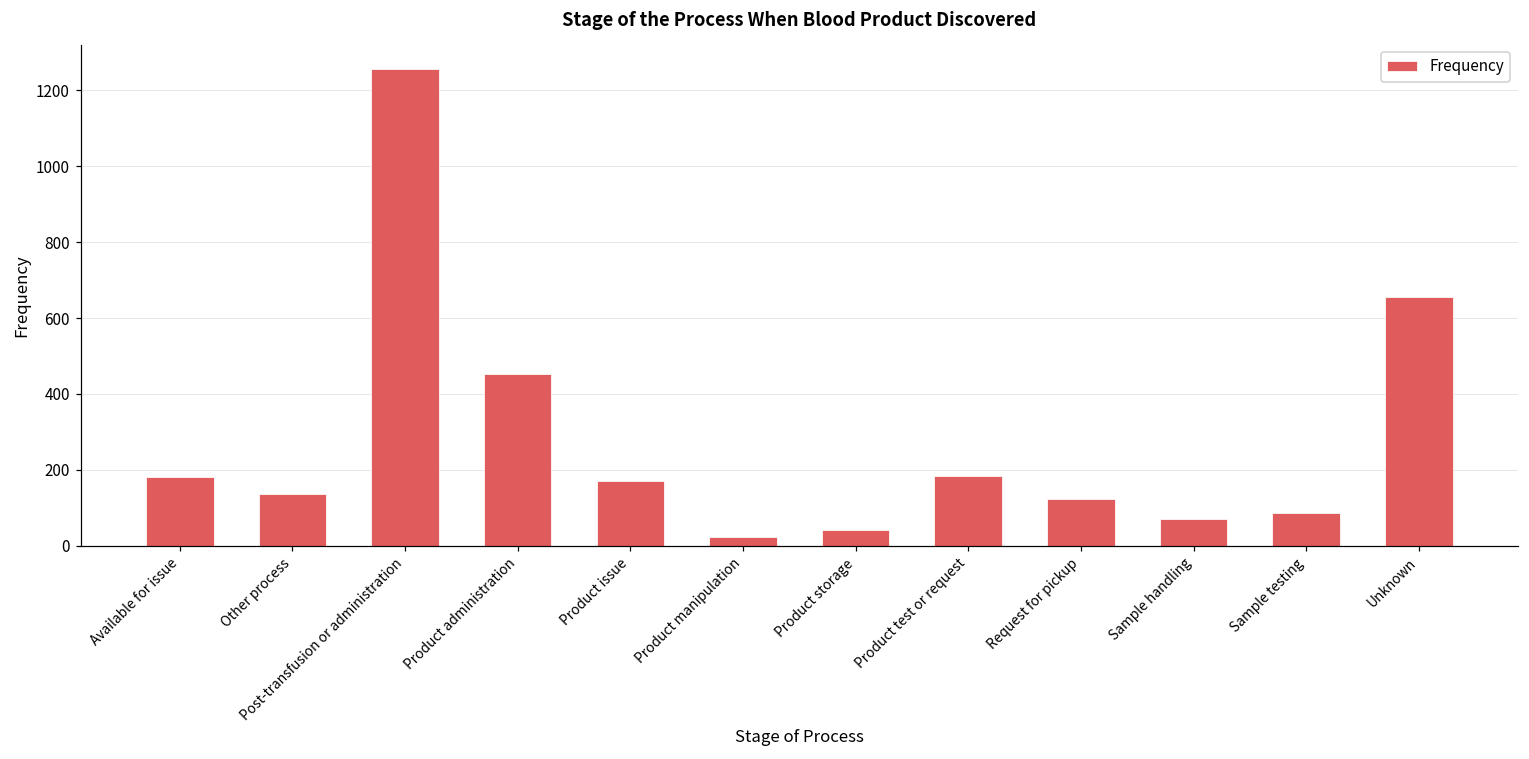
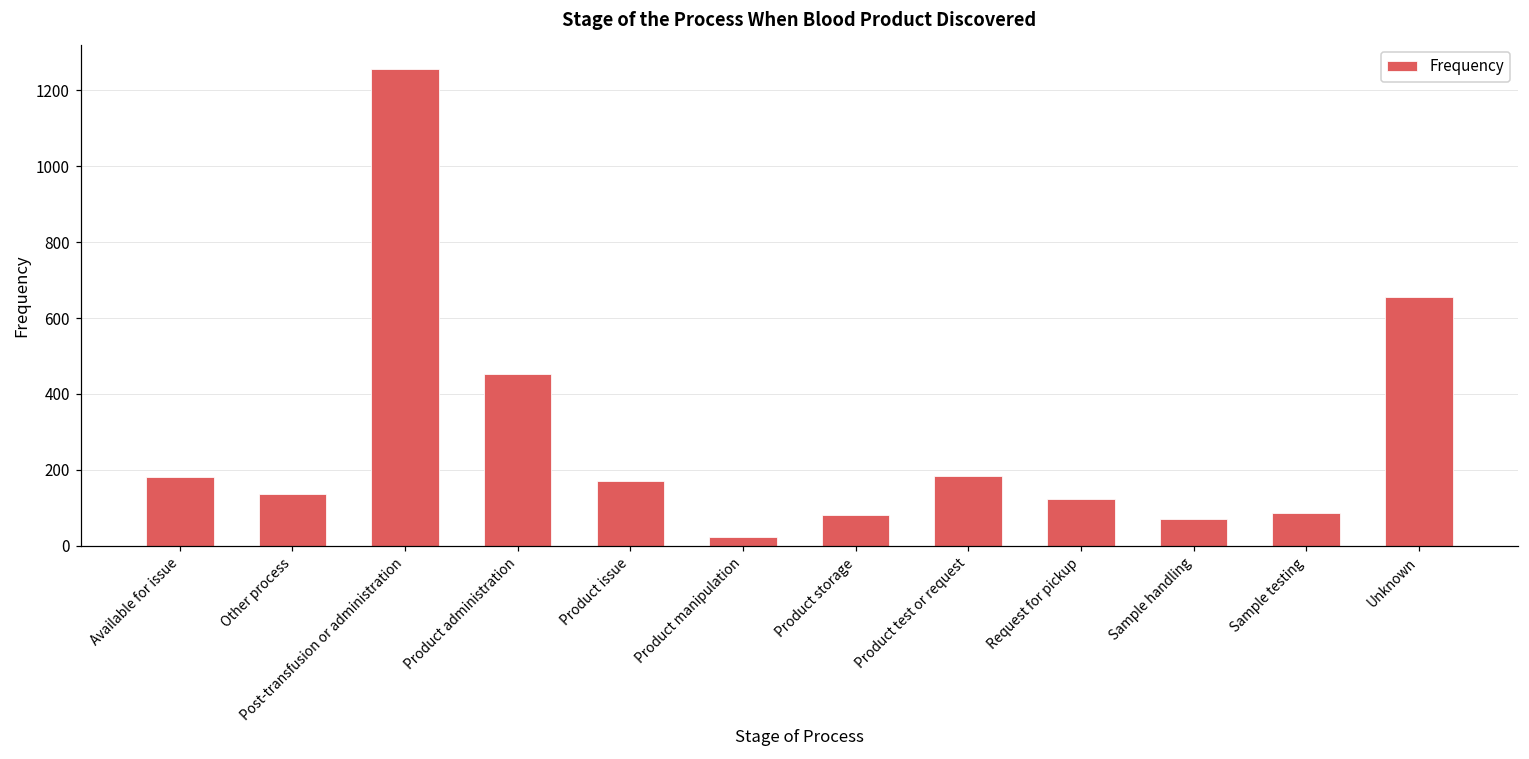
Product storage: 40 -> 80
